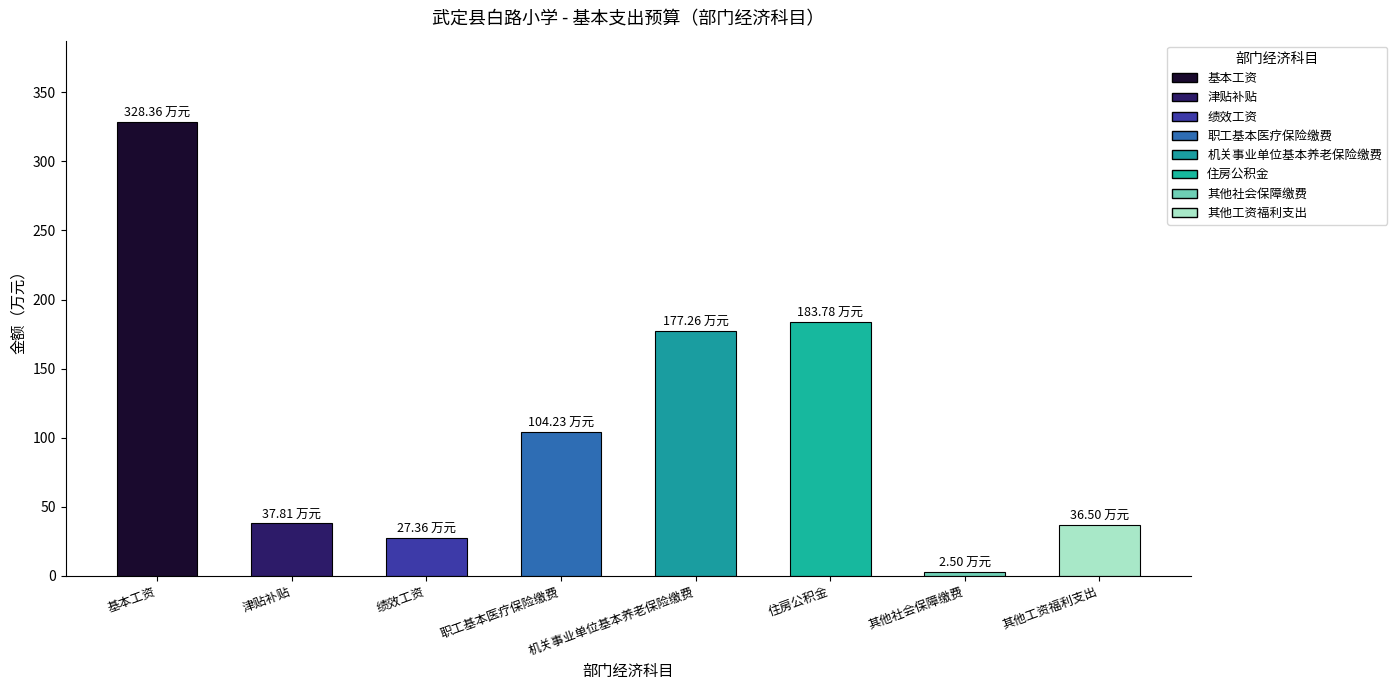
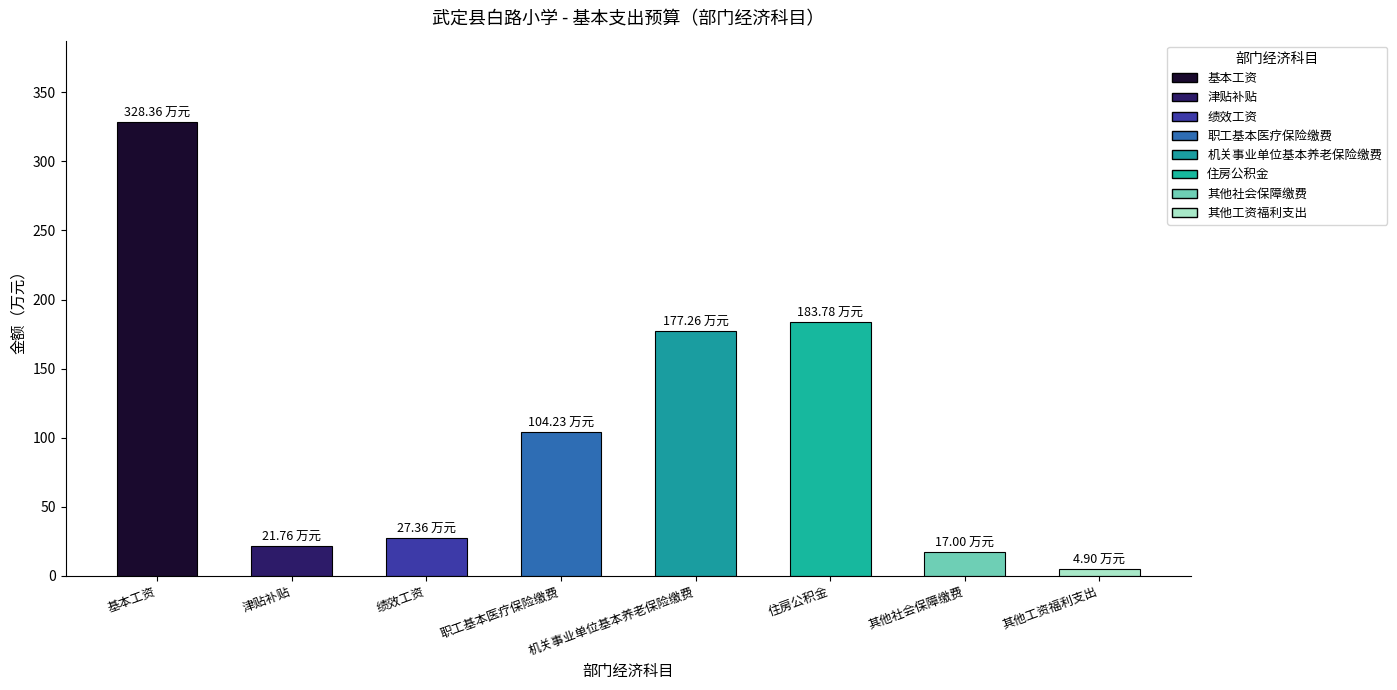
津贴补贴: 37.81 -> 21.76
其他社会保障缴费: 2.50 -> 17.00
其他工资福利支出: 36.50 -> 4.90
